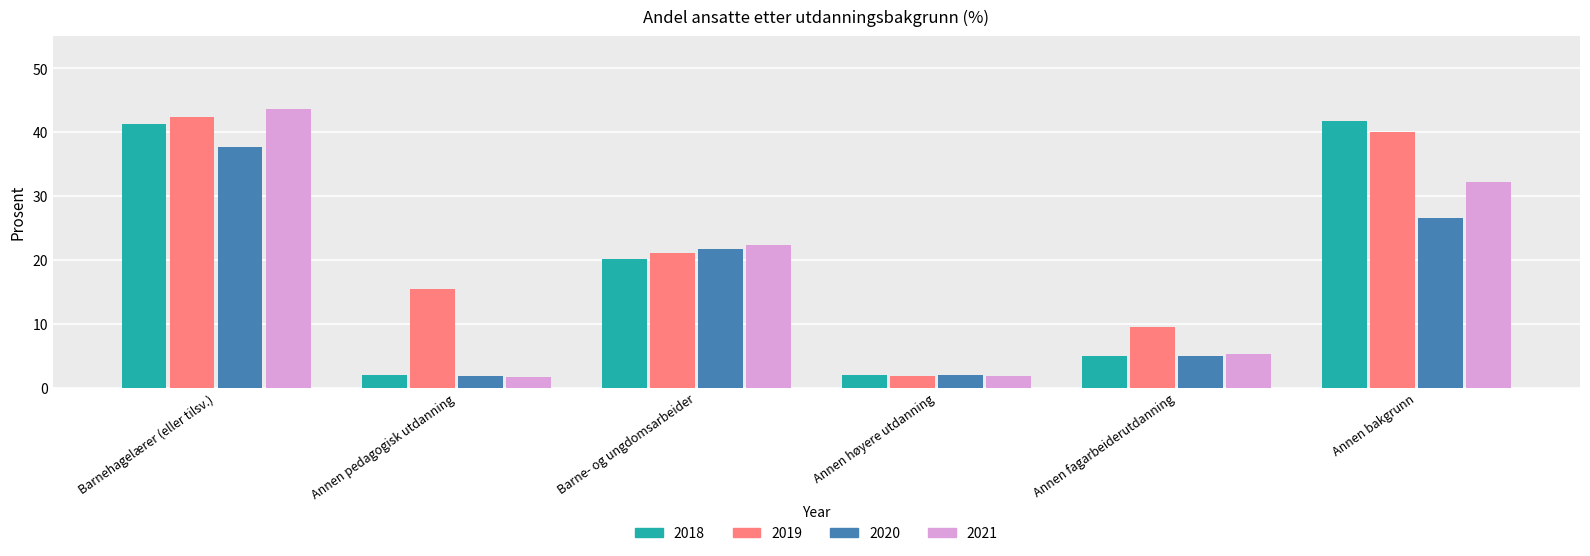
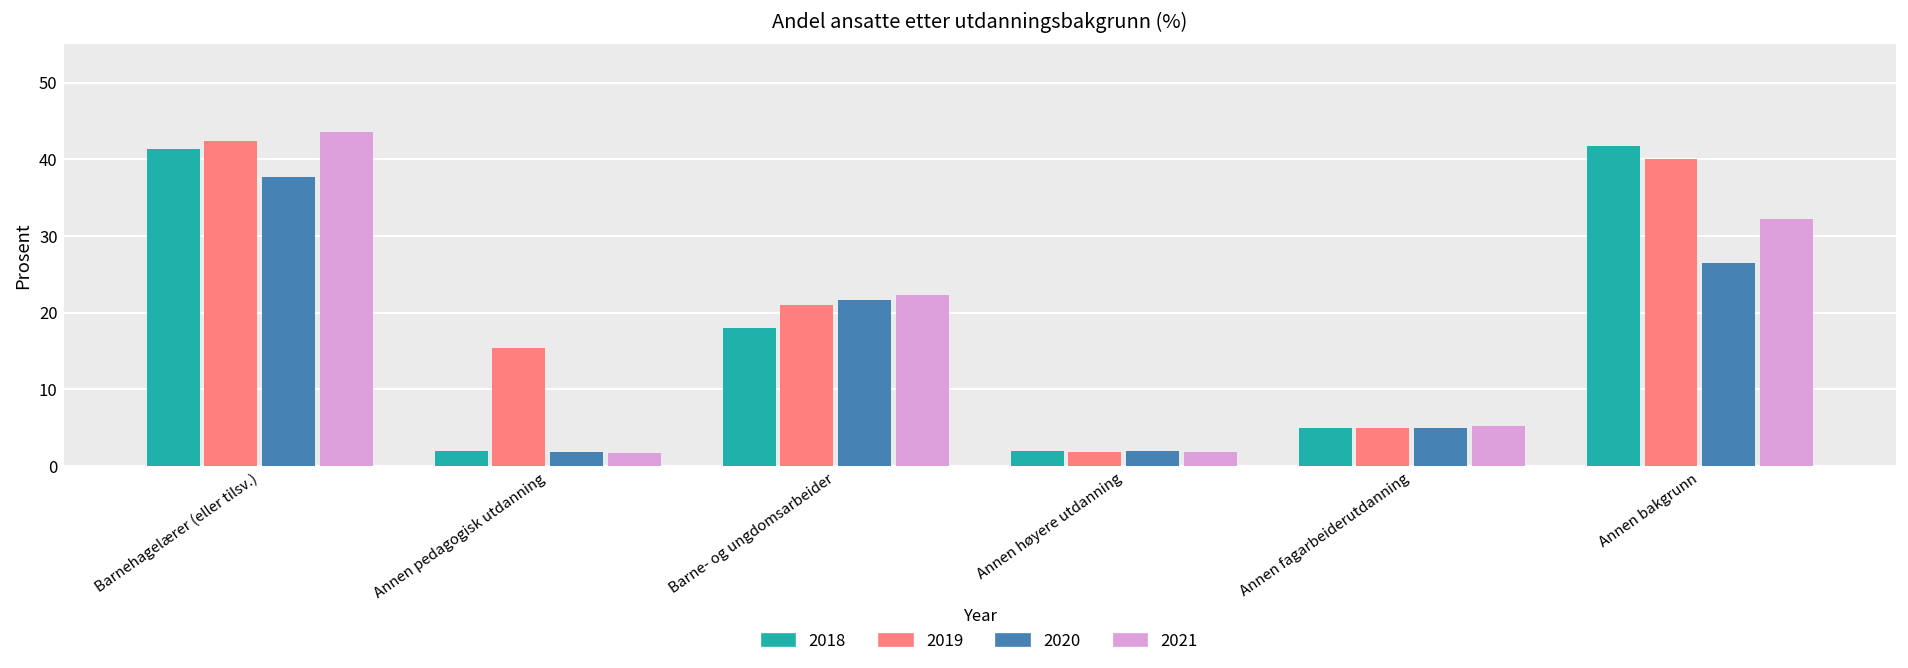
2018, Barne- og ungdomsarbeider: 20 -> 18
2019, Annen fagarbeiderutdanning: 10 -> 5
